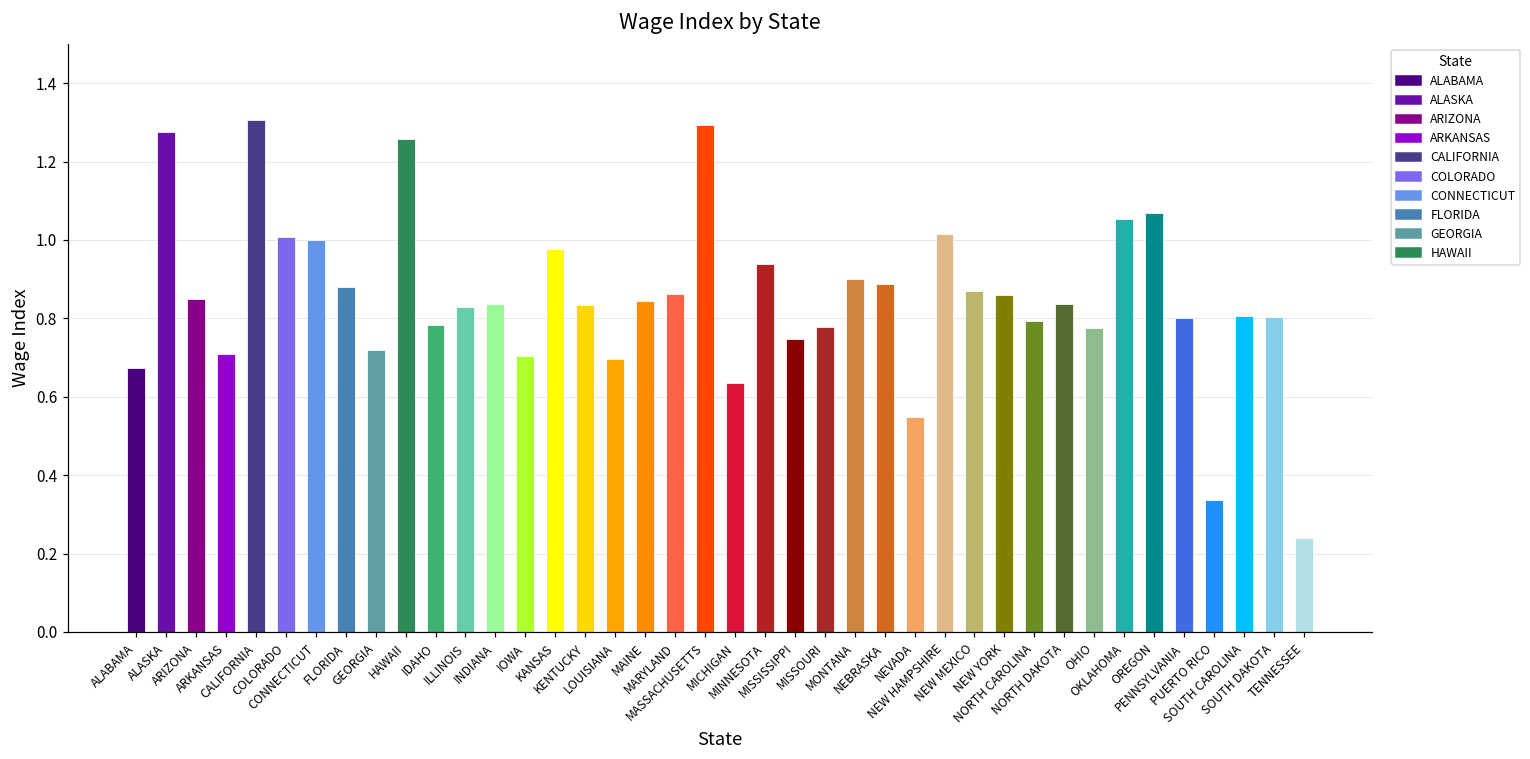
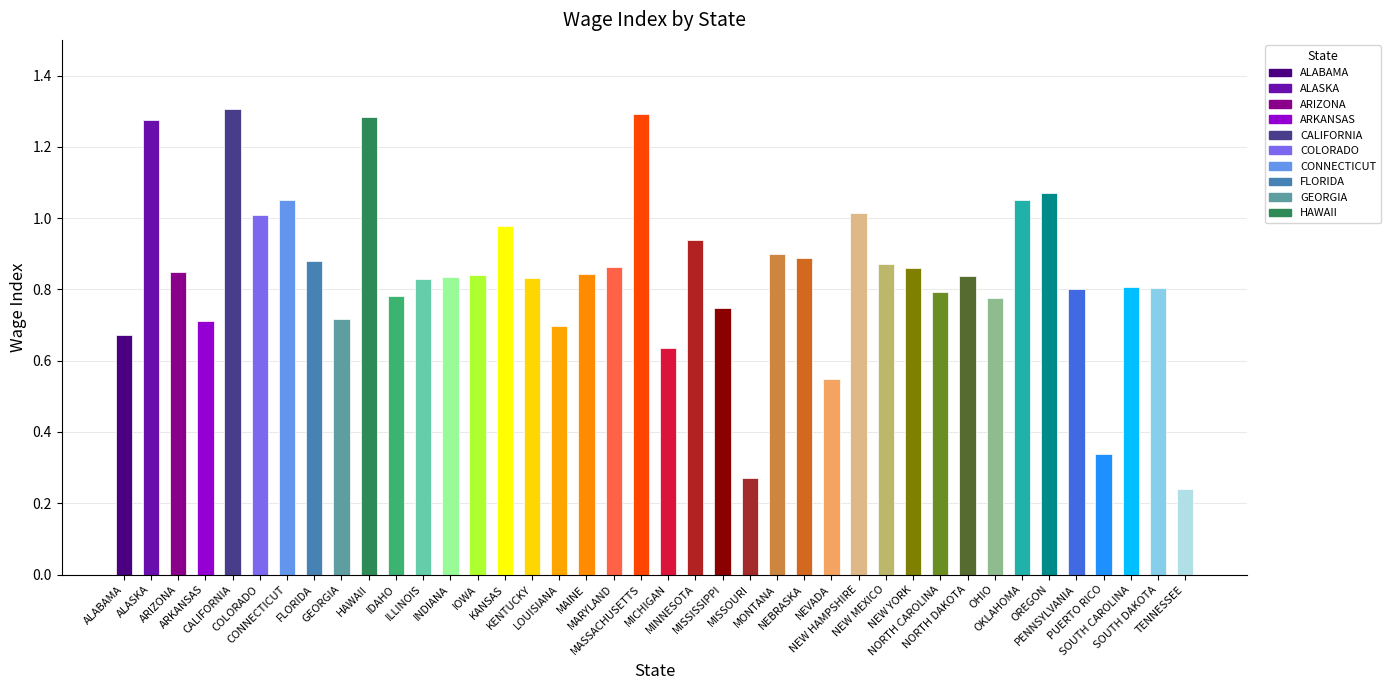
CONNECTICUT: 1.00 -> 1.05
HAWAII: 1.26 -> 1.28
IOWA: 0.70 -> 0.84
MISSOURI: 0.78 -> 0.27
